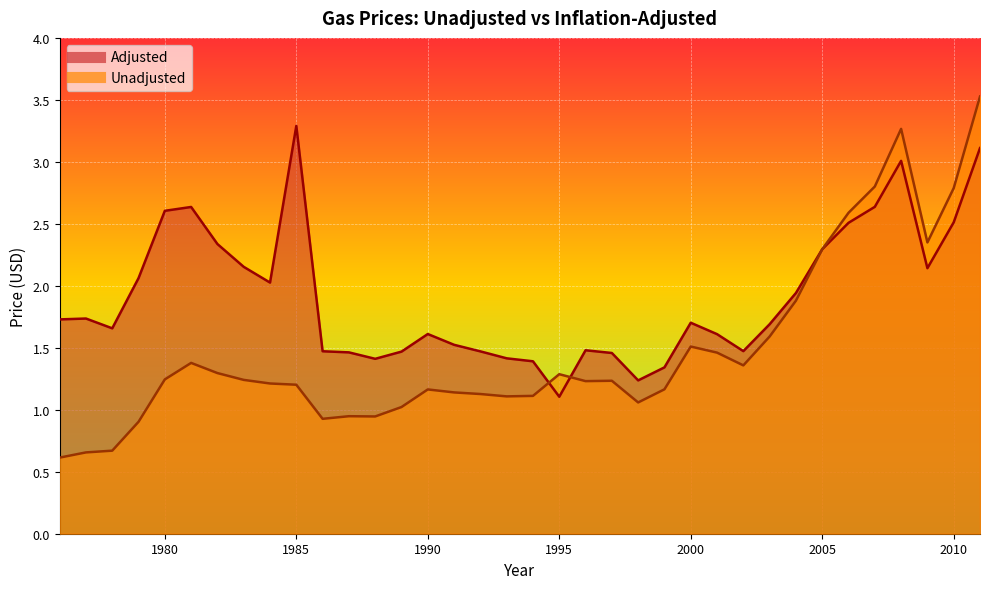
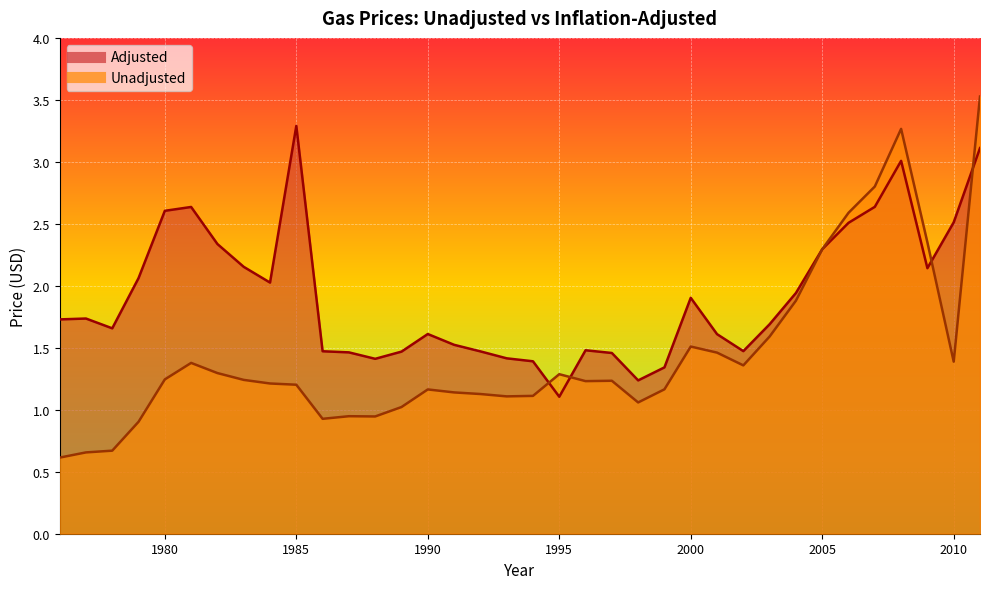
Adjusted, 2000: 1.70 -> 1.90
Unadjusted, 2010: 2.79 -> 1.39
